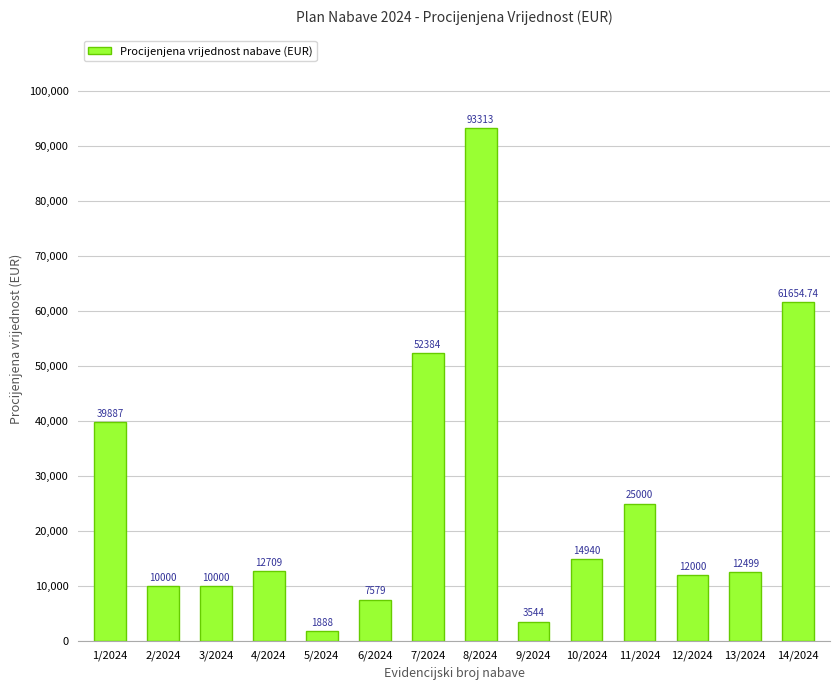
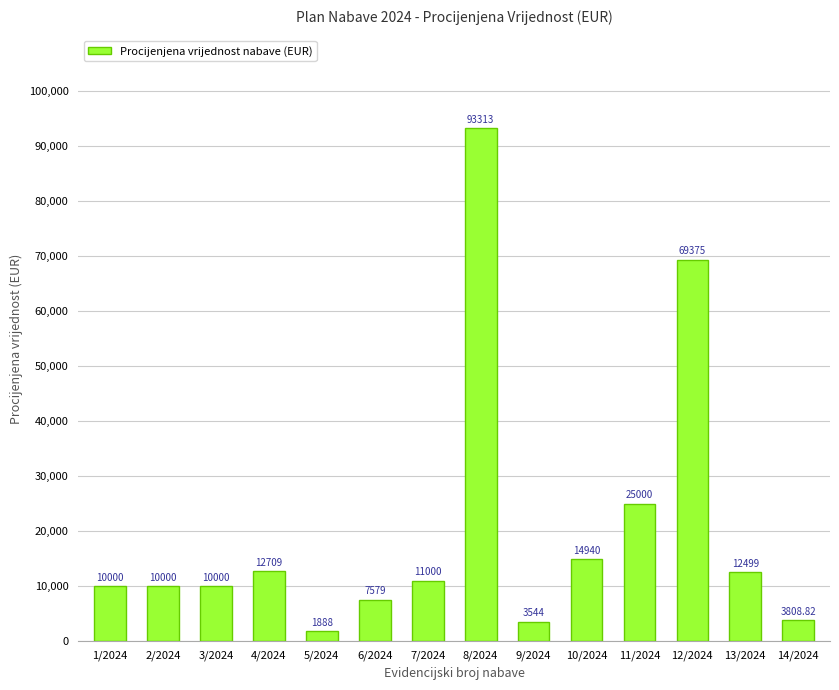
1/2024: 39887 -> 10000
7/2024: 52384 -> 11000
12/2024: 12000 -> 69375
14/2024: 61654.74 -> 3808.82
